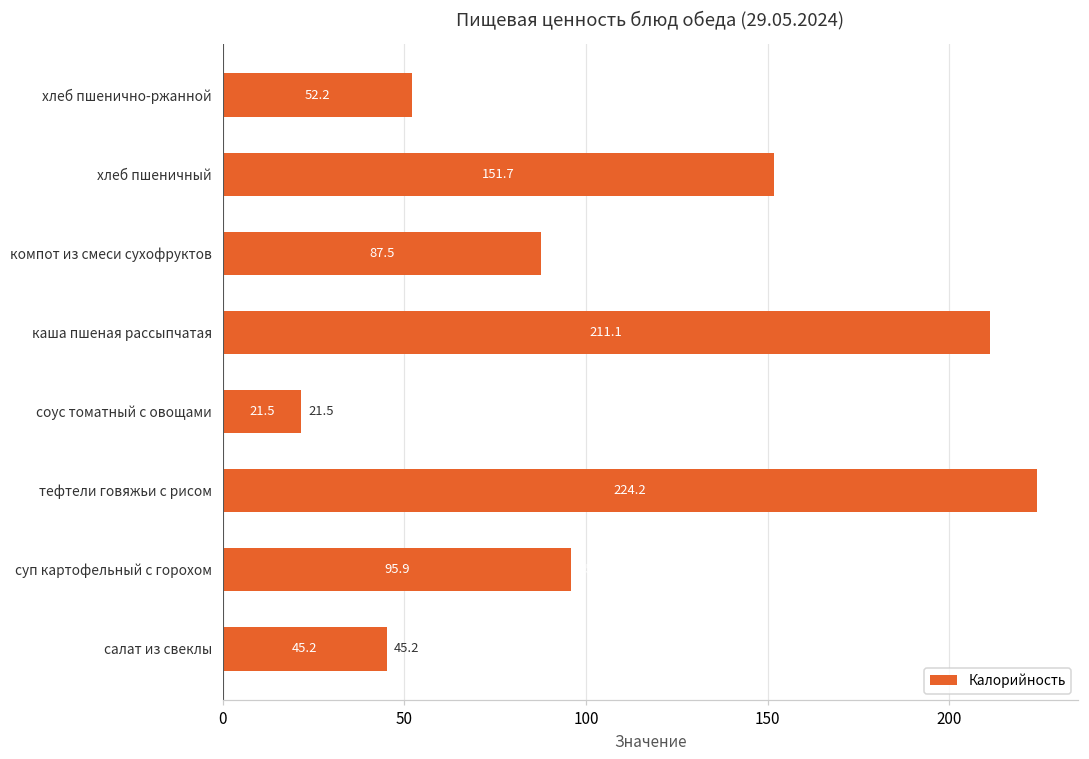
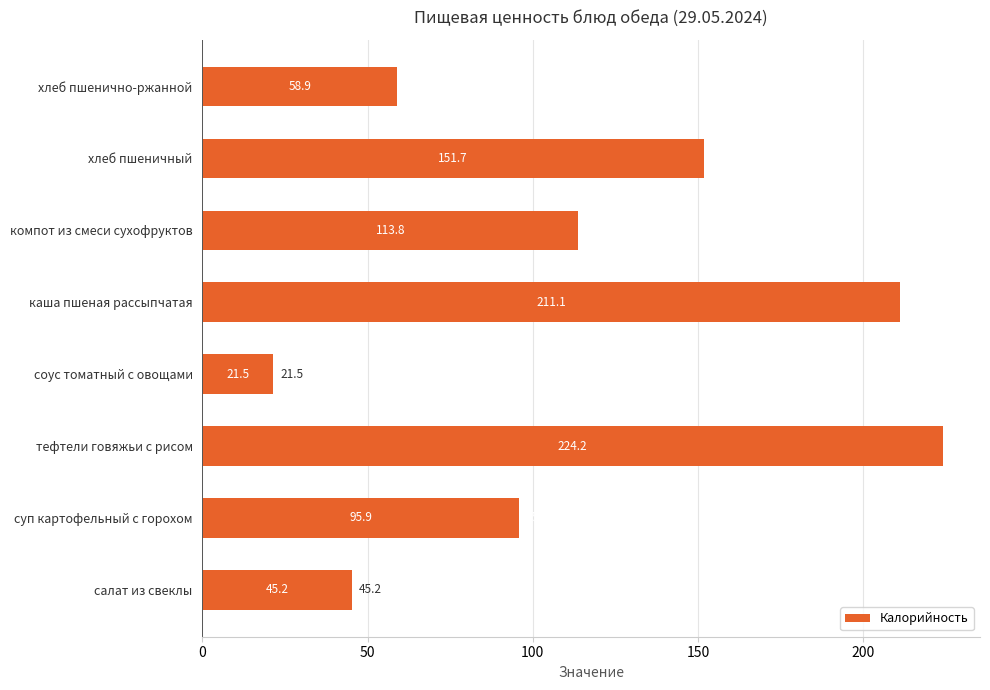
хлеб пшенично-ржанной: 52.2 -> 58.9
компот из смеси сухофруктов: 87.5 -> 113.8
